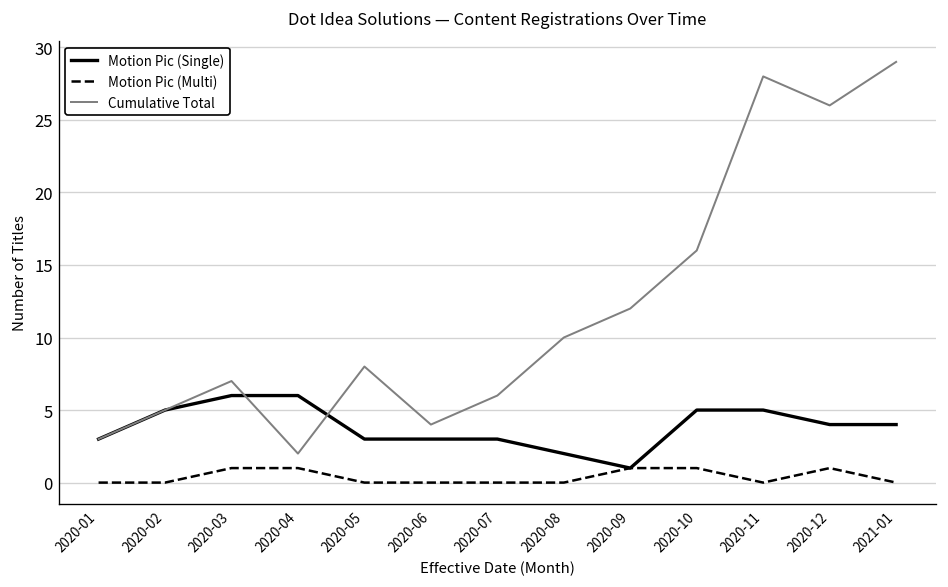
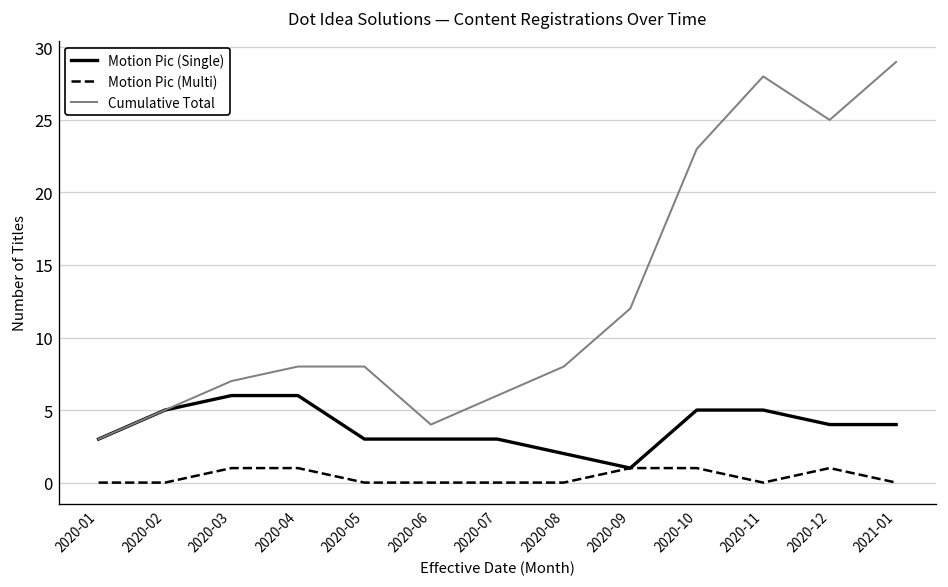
Cumulative Total, 2020-04: 2 -> 8
Cumulative Total, 2020-08: 10 -> 8
Cumulative Total, 2020-10: 16 -> 23
Cumulative Total, 2020-12: 26 -> 25
